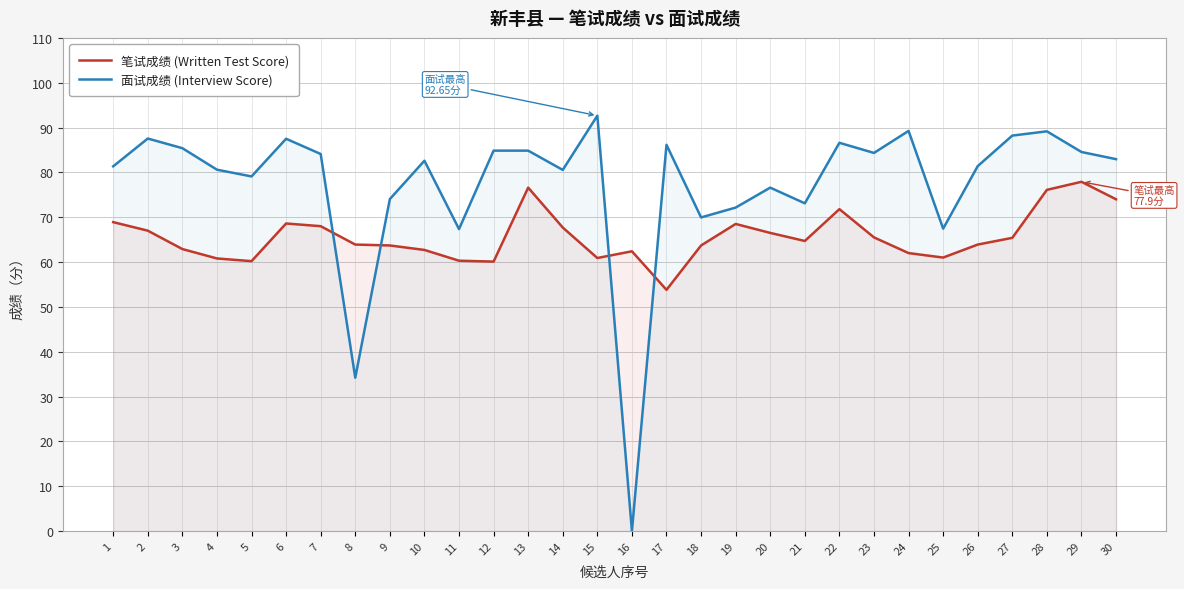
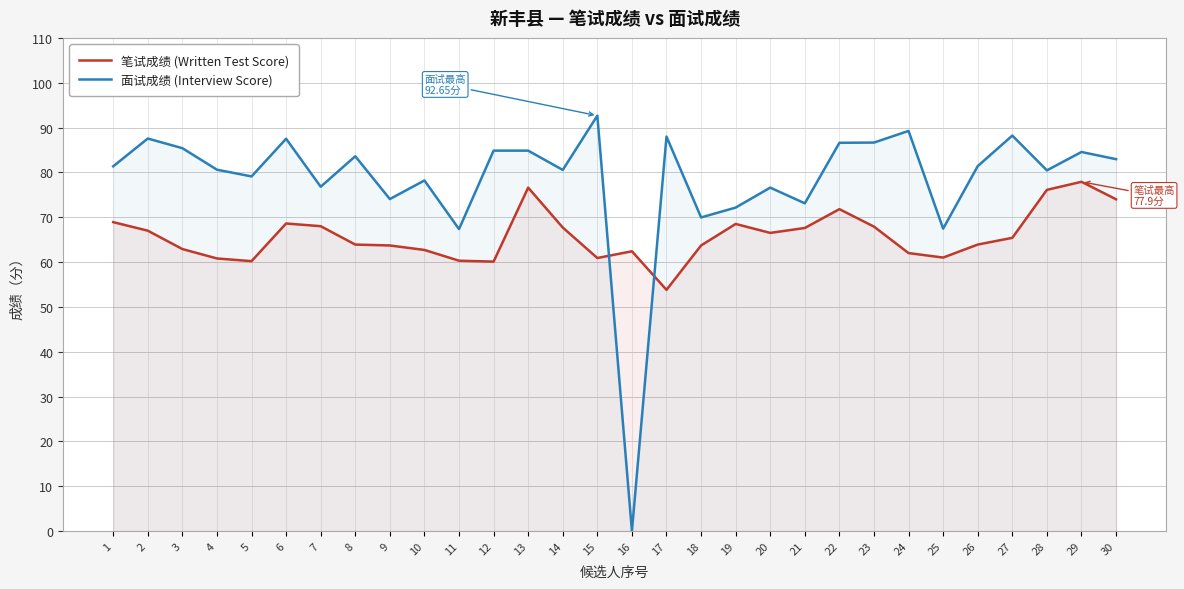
面试成绩 (Interview Score), 7: 84 -> 77
面试成绩 (Interview Score), 8: 34 -> 84
面试成绩 (Interview Score), 10: 83 -> 78
面试成绩 (Interview Score), 17: 86 -> 88
笔试成绩 (Written Test Score), 21: 65 -> 68
笔试成绩 (Written Test Score), 23: 66 -> 68
面试成绩 (Interview Score), 23: 84 -> 87
面试成绩 (Interview Score), 28: 89 -> 80
